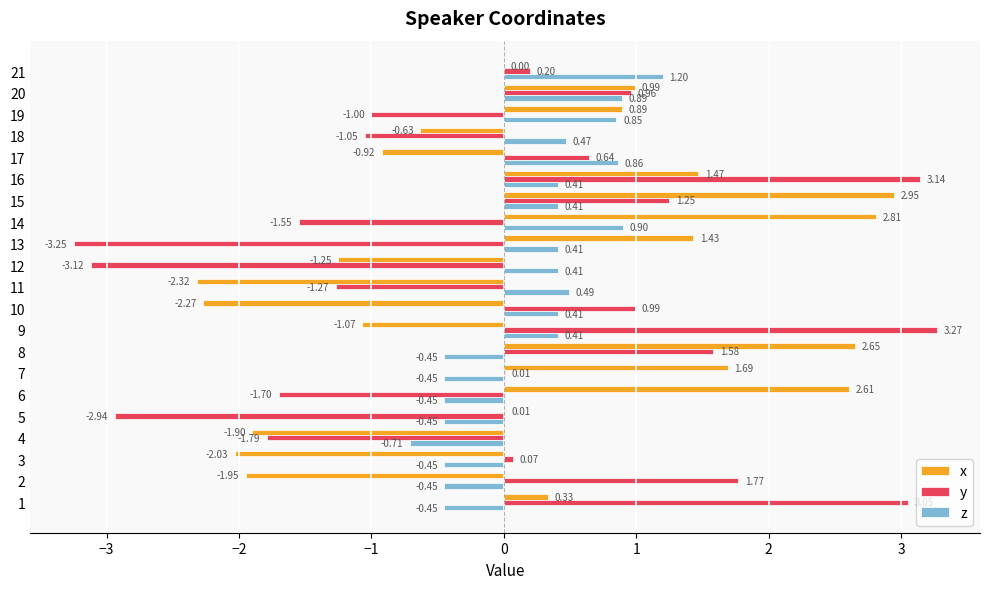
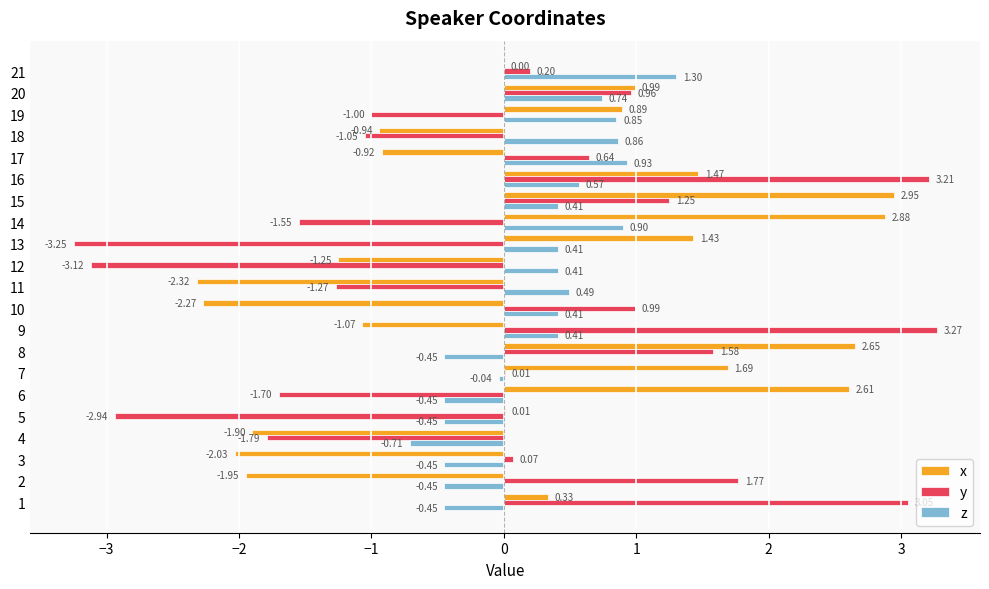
z, 21: 1.20 -> 1.30
z, 20: 0.89 -> 0.74
x, 18: -0.63 -> -0.94
z, 18: 0.47 -> 0.86
z, 17: 0.86 -> 0.93
y, 16: 3.14 -> 3.21
z, 16: 0.41 -> 0.57
x, 14: 2.81 -> 2.88
z, 7: -0.45 -> -0.04
